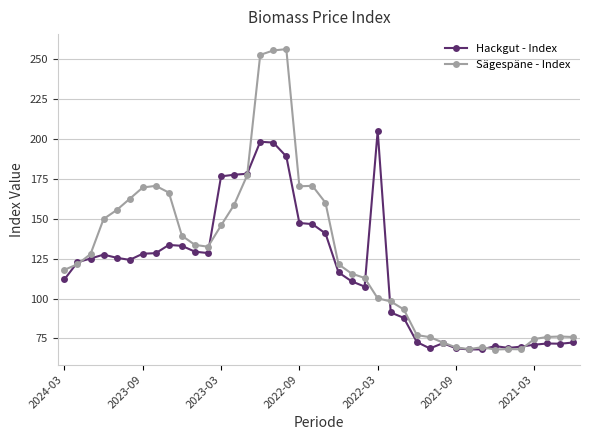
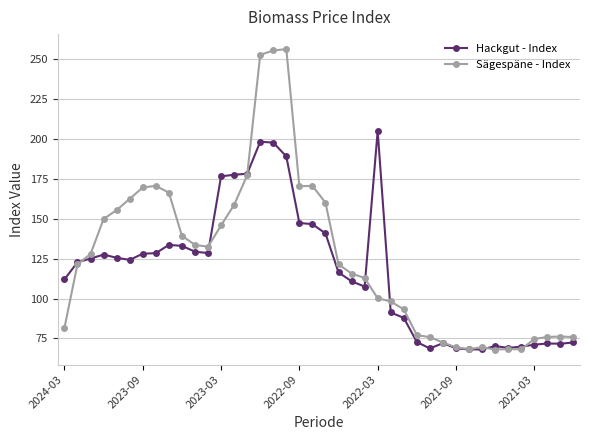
Sägespäne - Index, 2024-03: 118 -> 82
